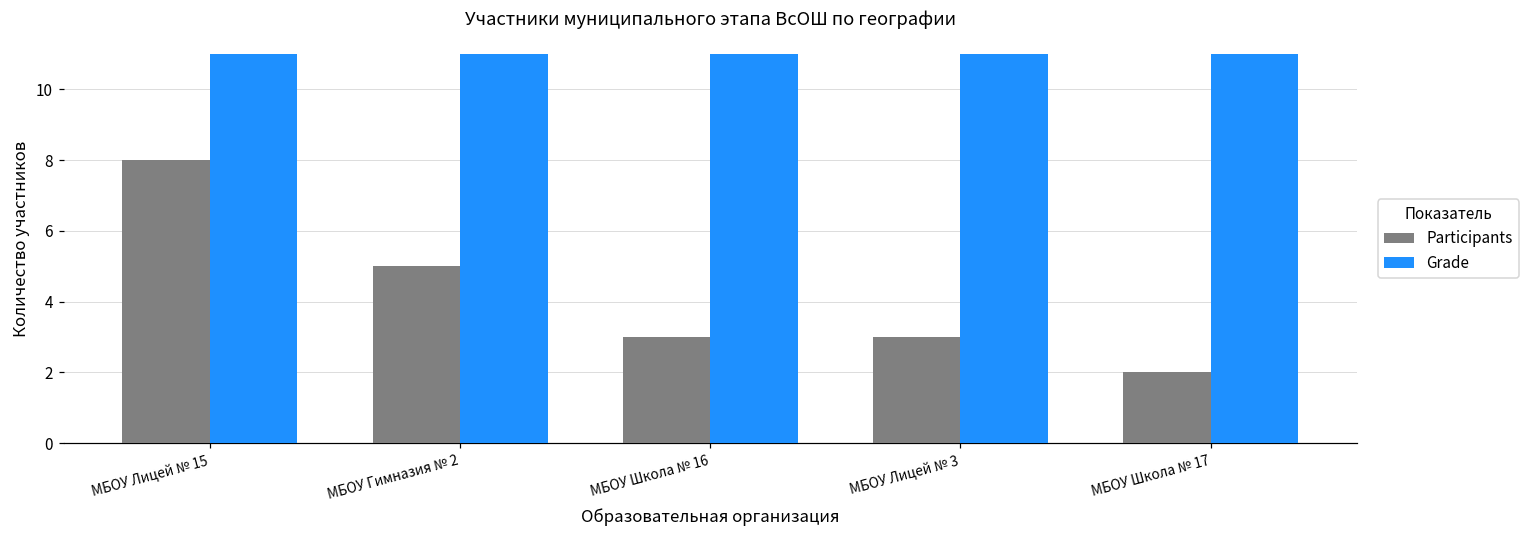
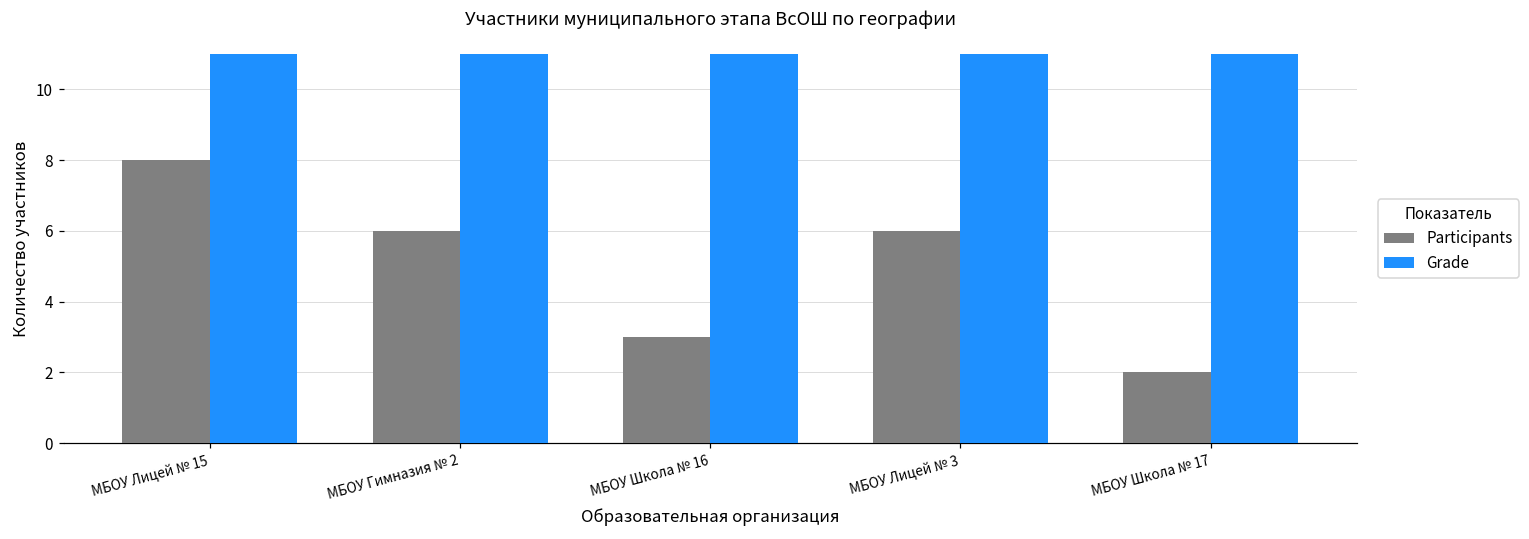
Participants, МБОУ Гимназия № 2: 5 -> 6
Participants, МБОУ Лицей № 3: 3 -> 6
